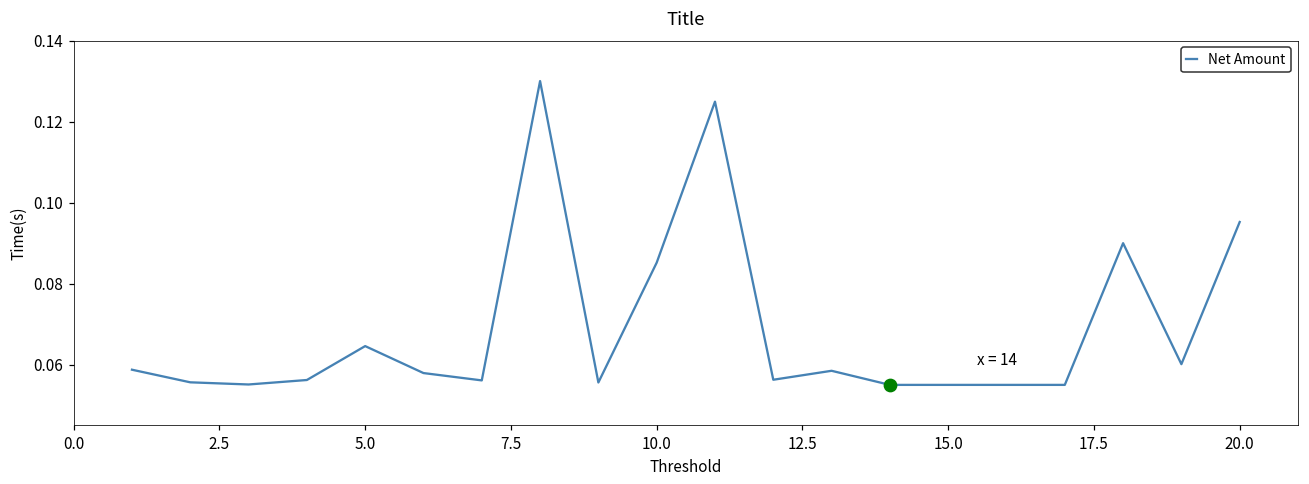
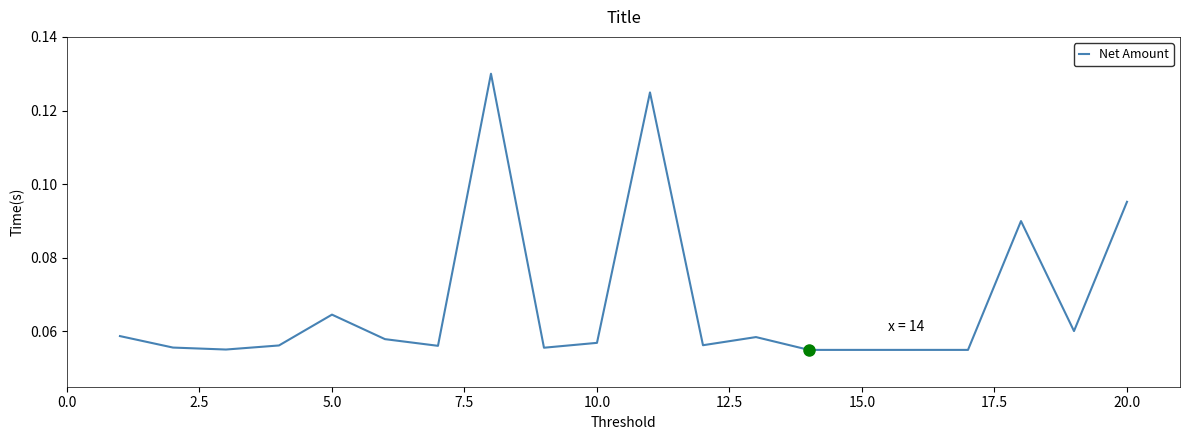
Net Amount, 10.0: 0.085 -> 0.057
